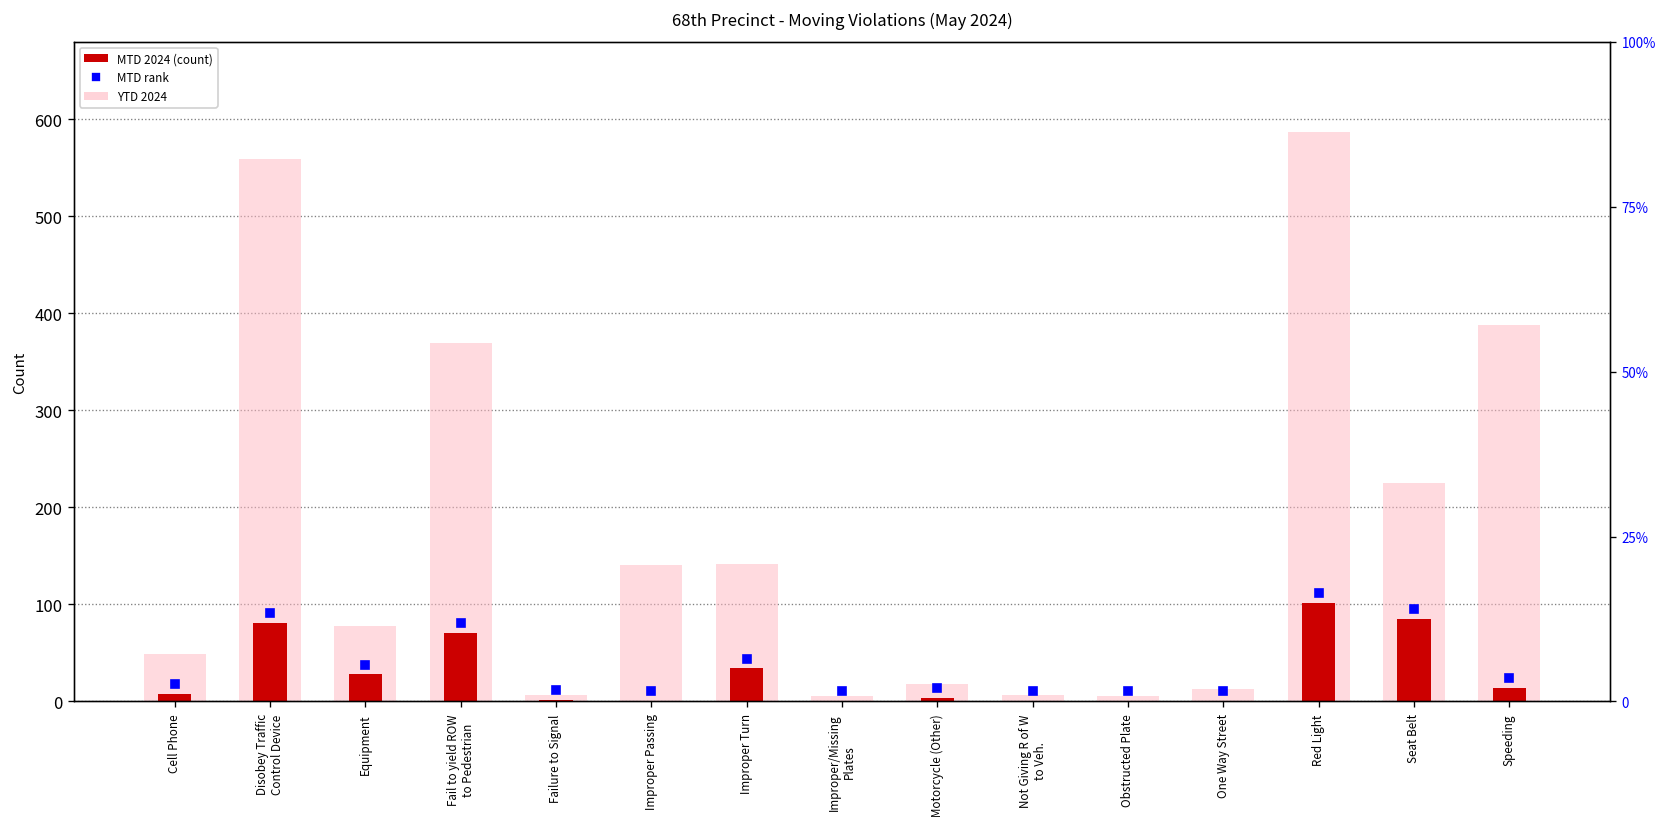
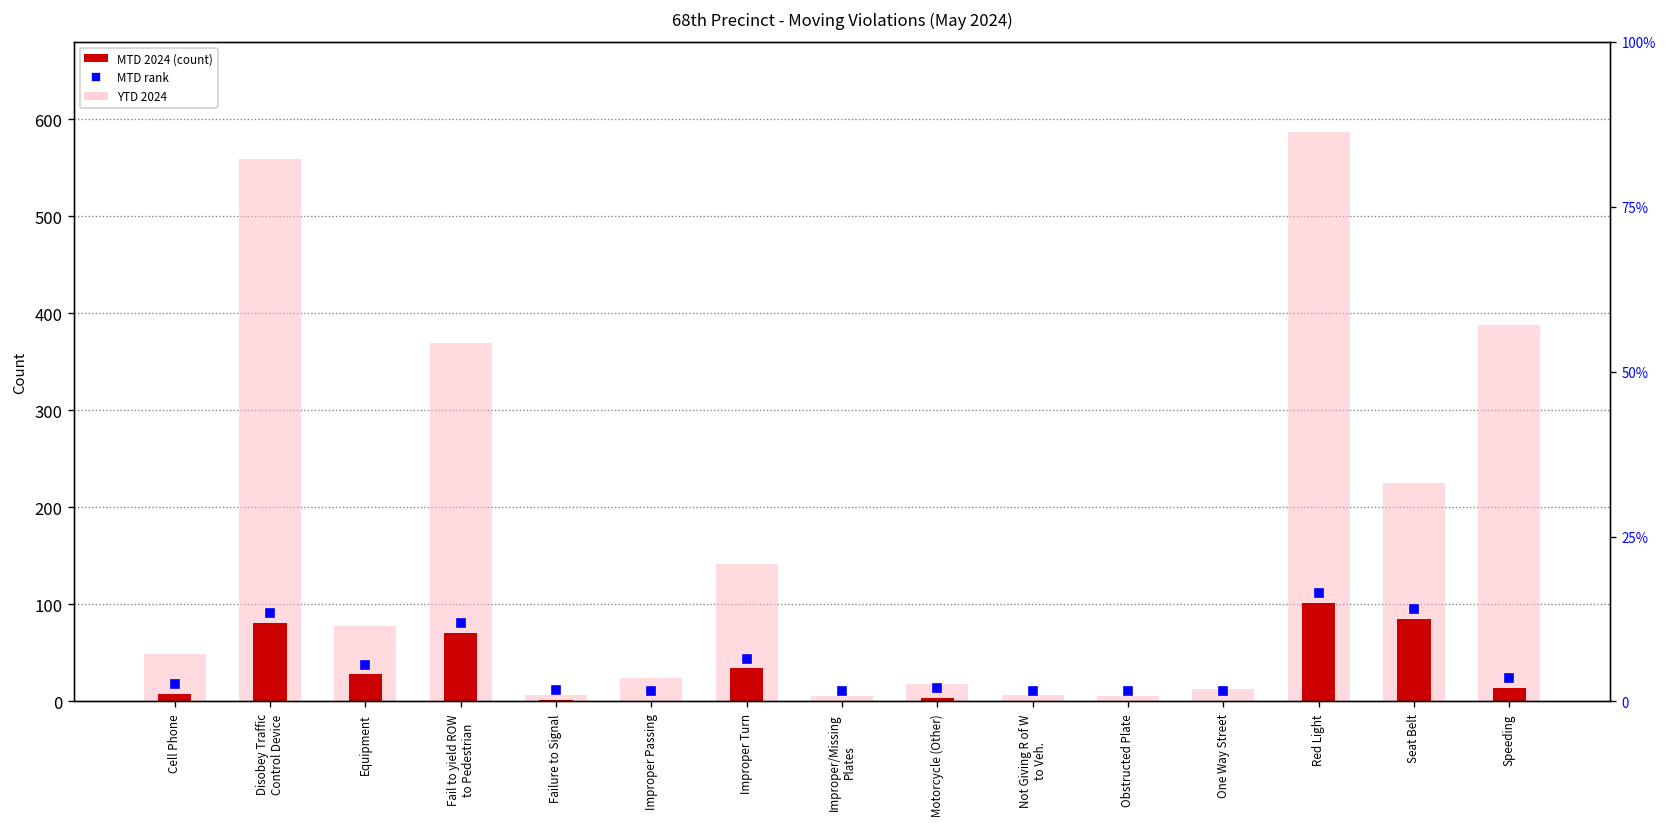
YTD 2024, Improper Passing: 140 -> 20
